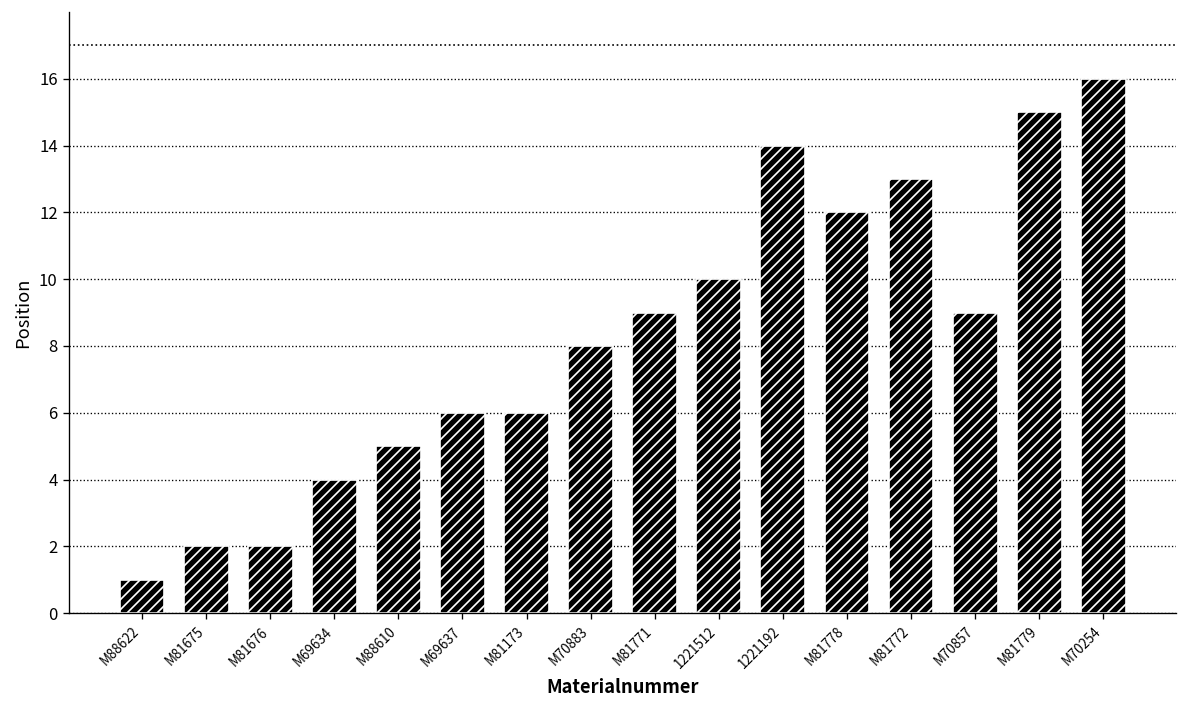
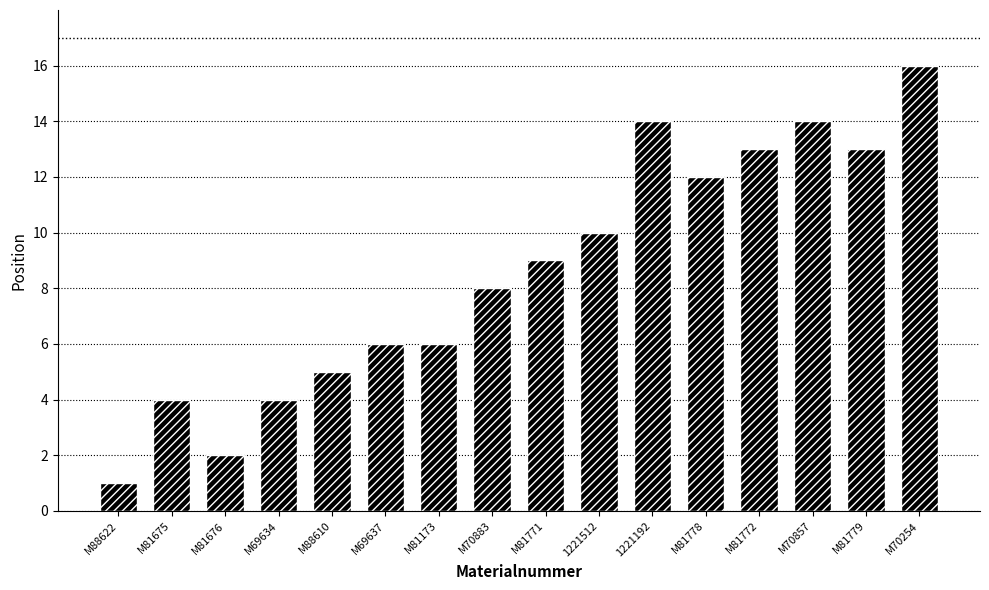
M81675: 2 -> 4
M70857: 9 -> 14
M81779: 15 -> 13
